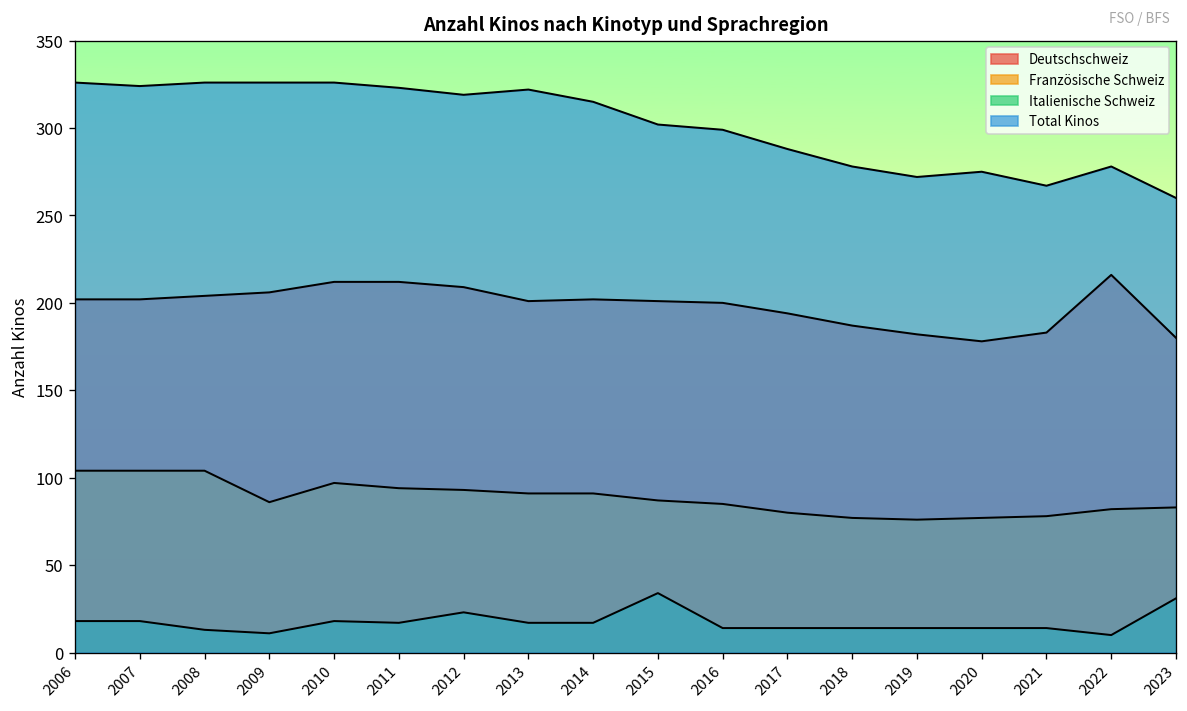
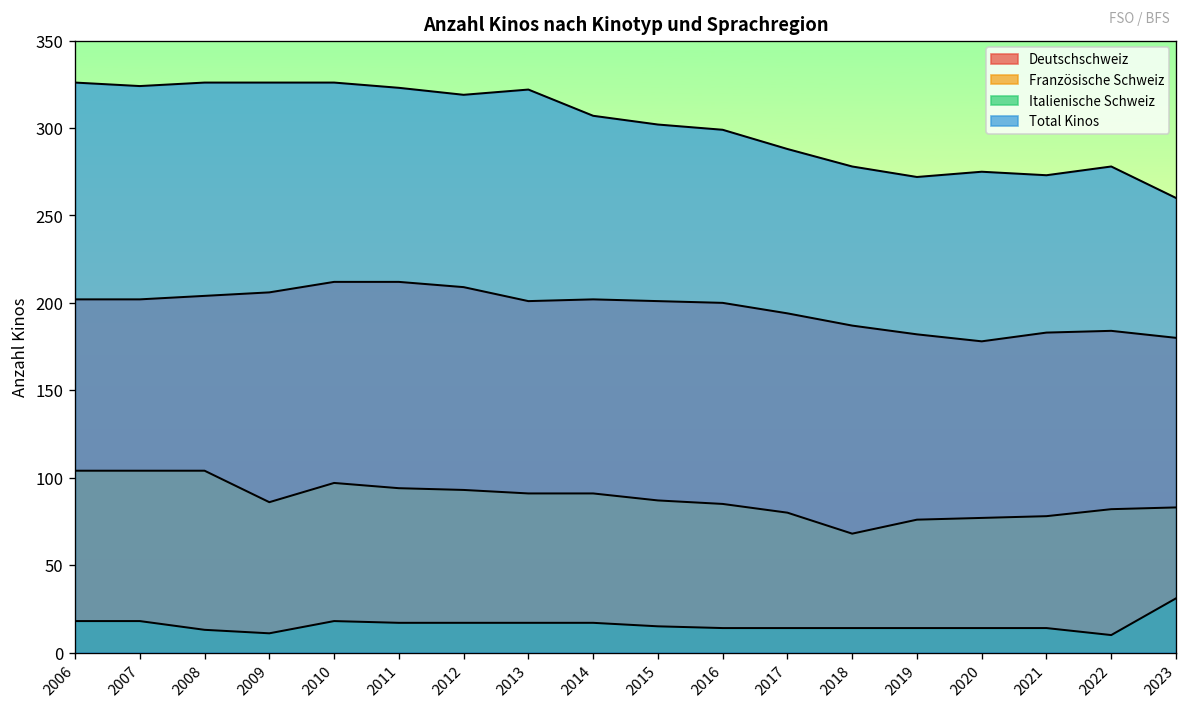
Italienische Schweiz, 2012: 23 -> 17
Total Kinos, 2014: 315 -> 307
Italienische Schweiz, 2015: 34 -> 15
Französische Schweiz, 2018: 77 -> 68
Total Kinos, 2021: 267 -> 273
Deutschschweiz, 2022: 216 -> 184
